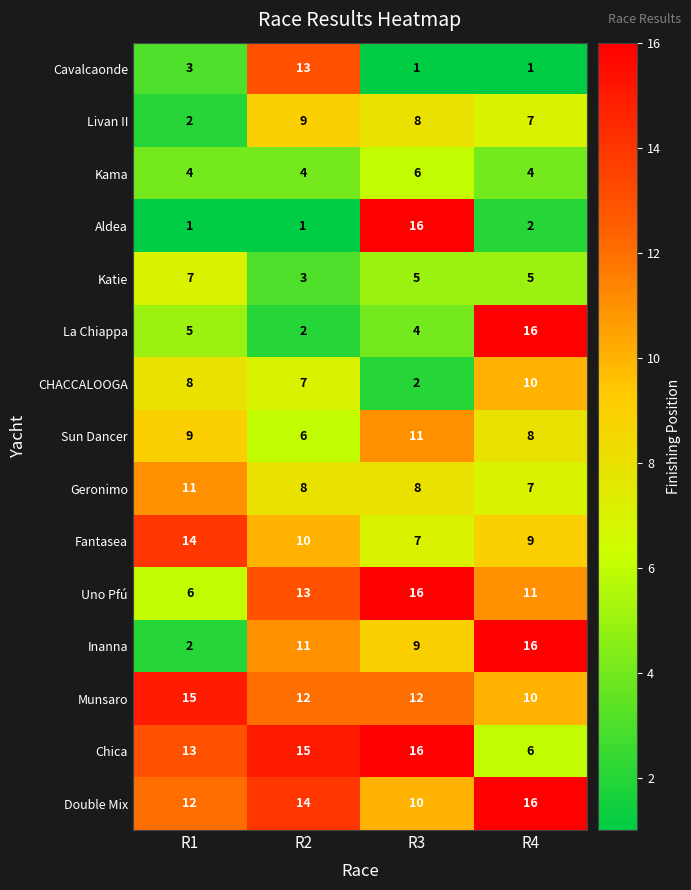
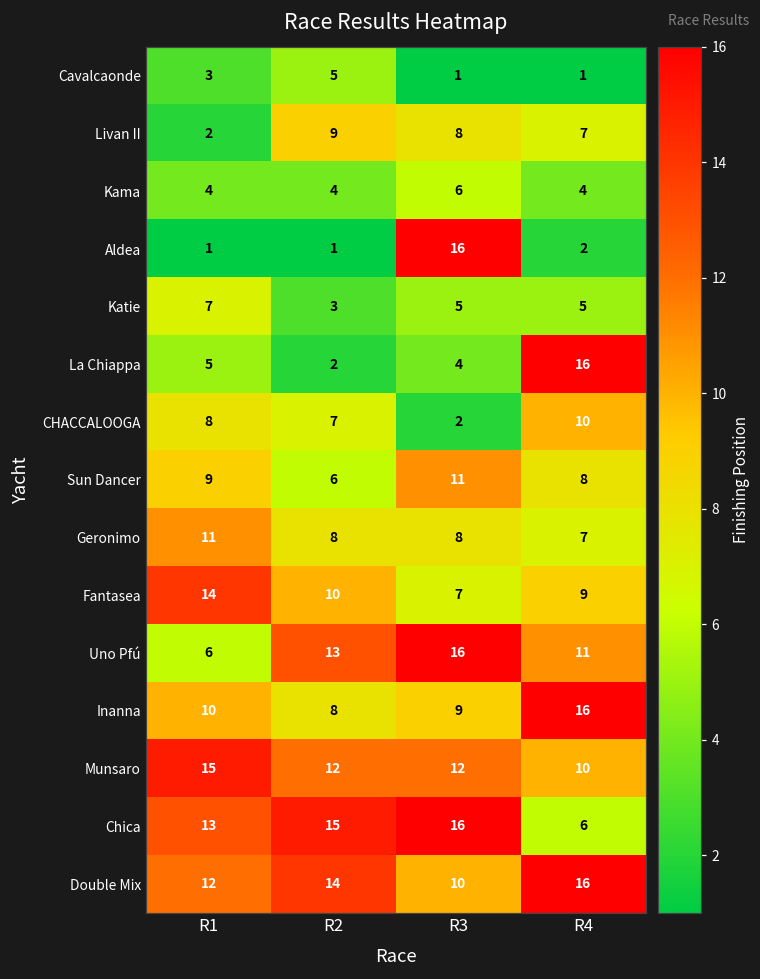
Cavalcaonde, R2: 13 -> 5
Inanna, R1: 2 -> 10
Inanna, R2: 11 -> 8
